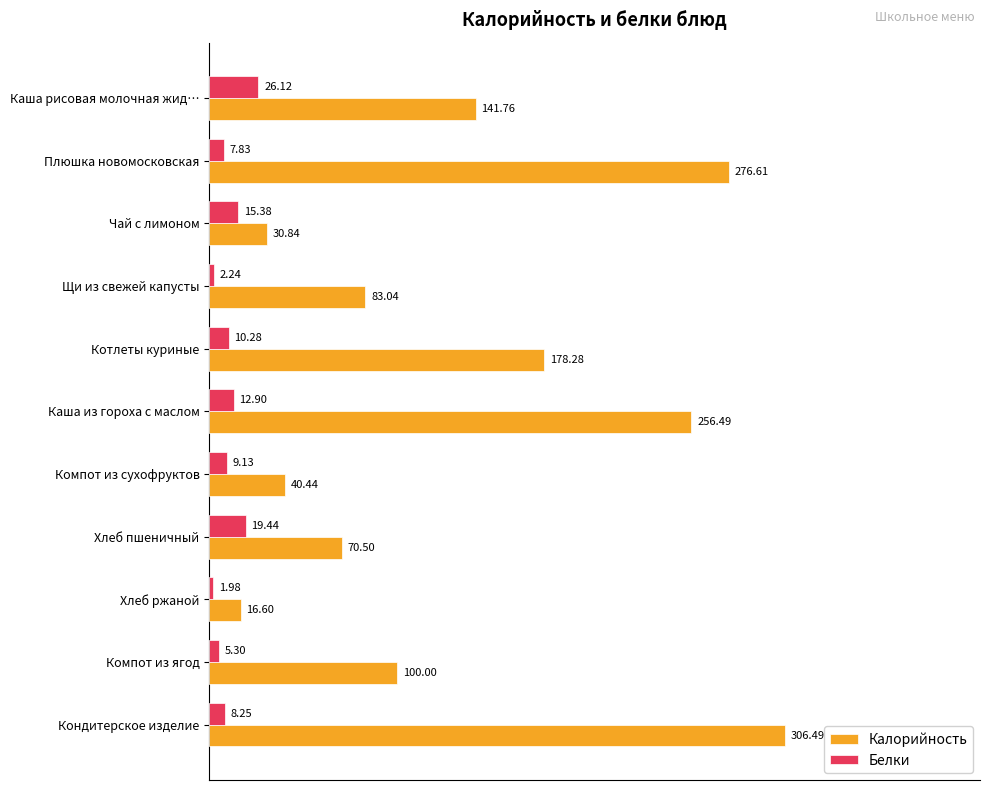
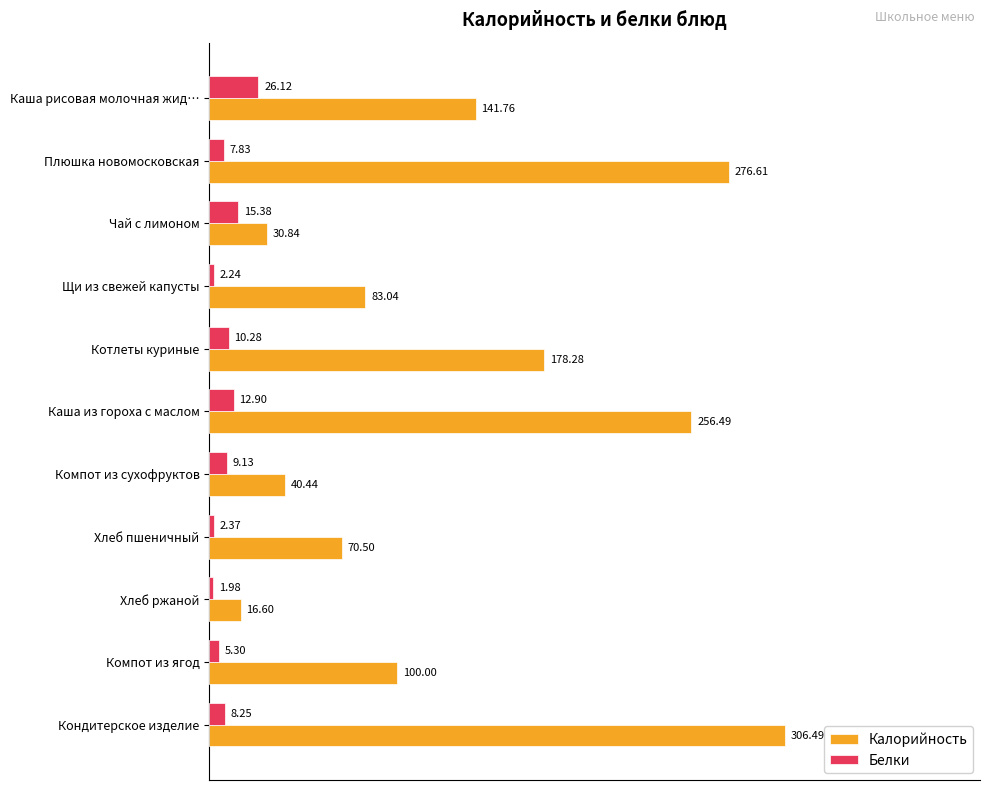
Белки, Хлеб пшеничный: 19.44 -> 2.37
